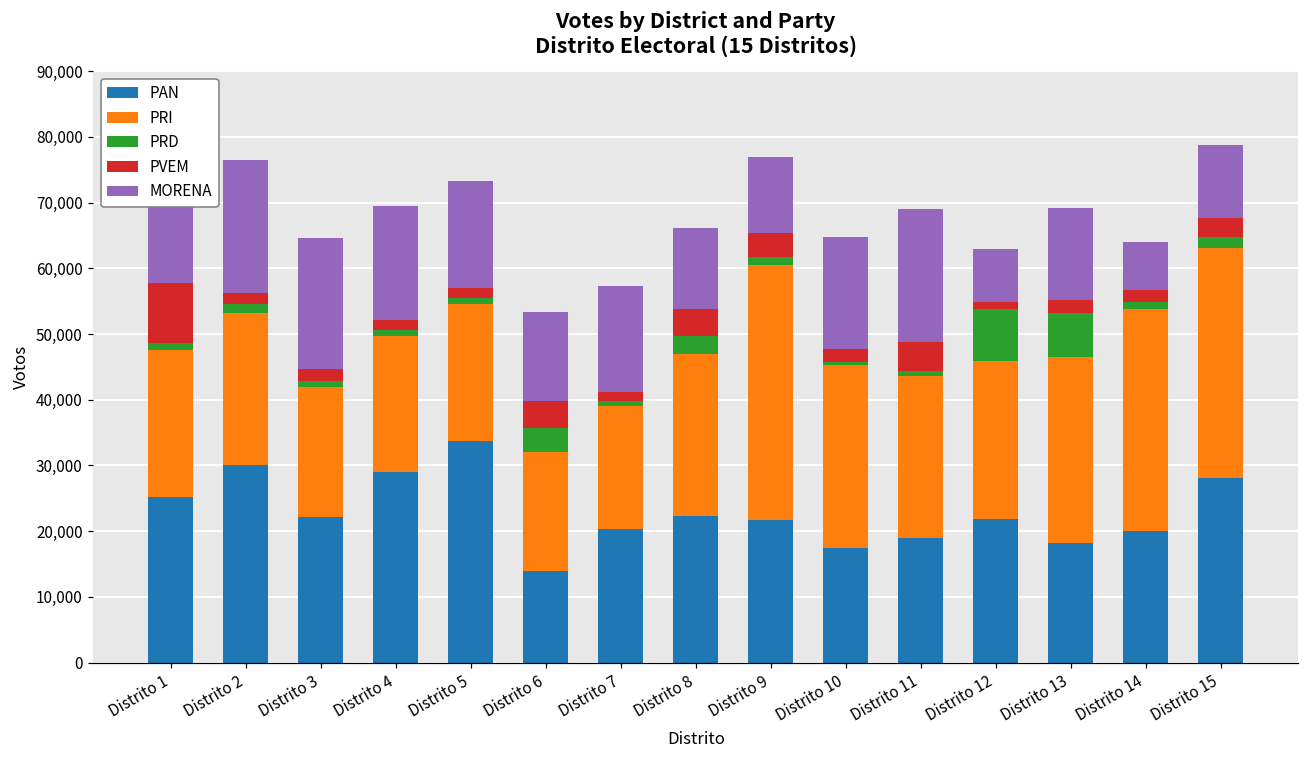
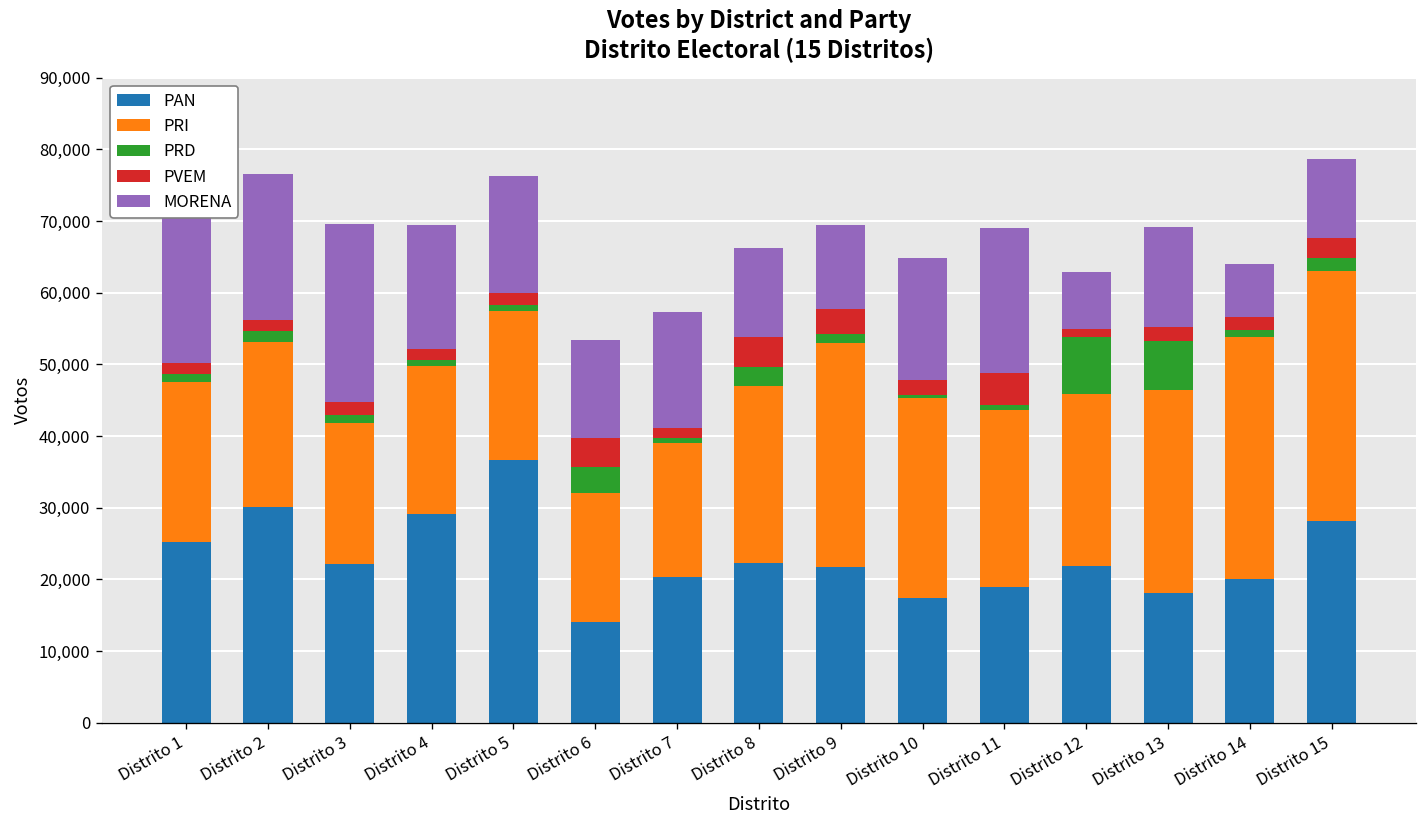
PVEM, Distrito 1: 9,000 -> 2,000
MORENA, Distrito 3: 20,000 -> 25,000
PAN, Distrito 5: 34,000 -> 37,000
PRI, Distrito 9: 39,000 -> 31,000
